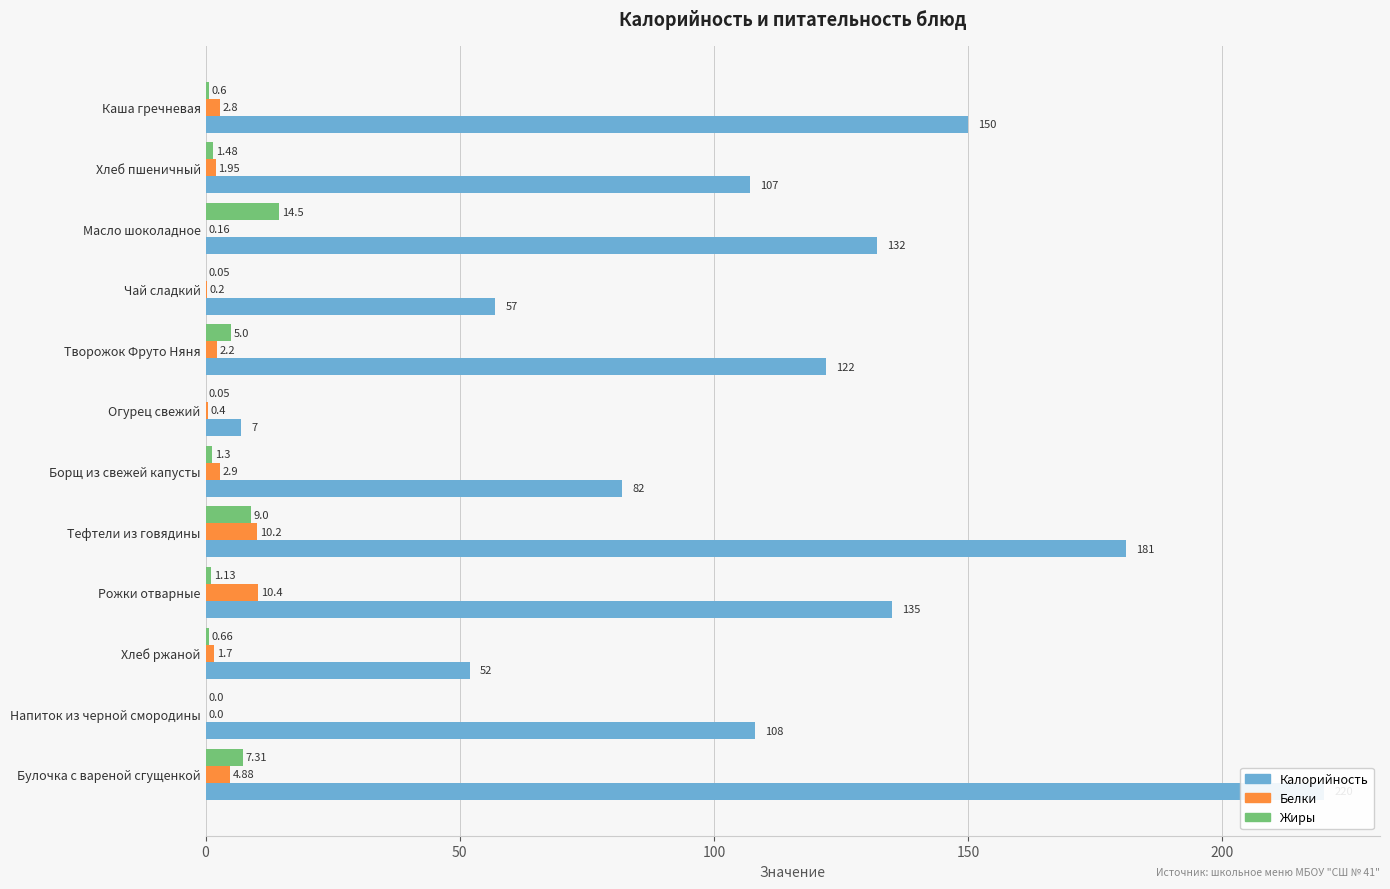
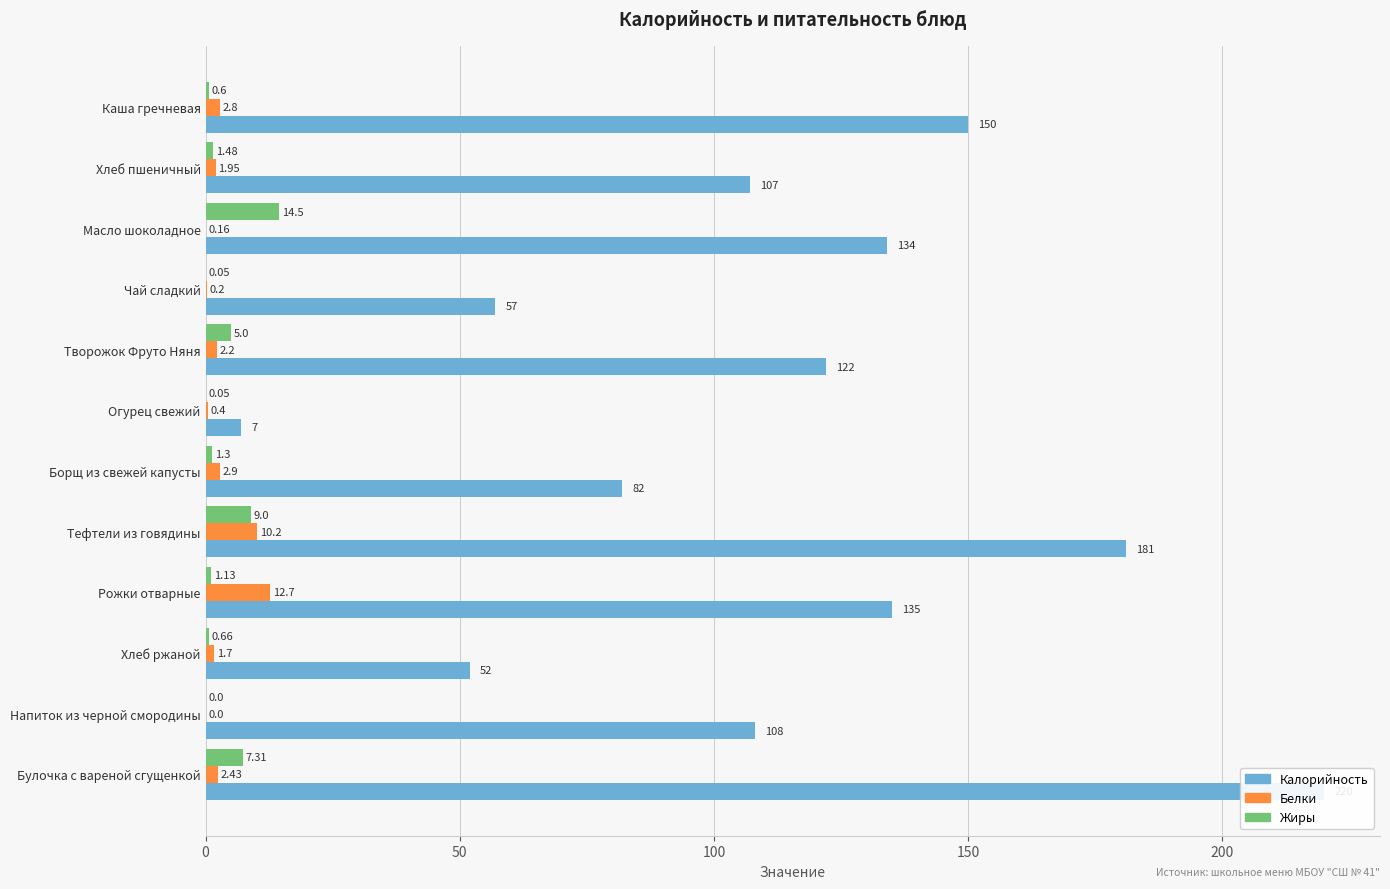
Калорийность, Масло шоколадное: 132 -> 134
Белки, Рожки отварные: 10.4 -> 12.7
Белки, Булочка с вареной сгущенкой: 4.88 -> 2.43
